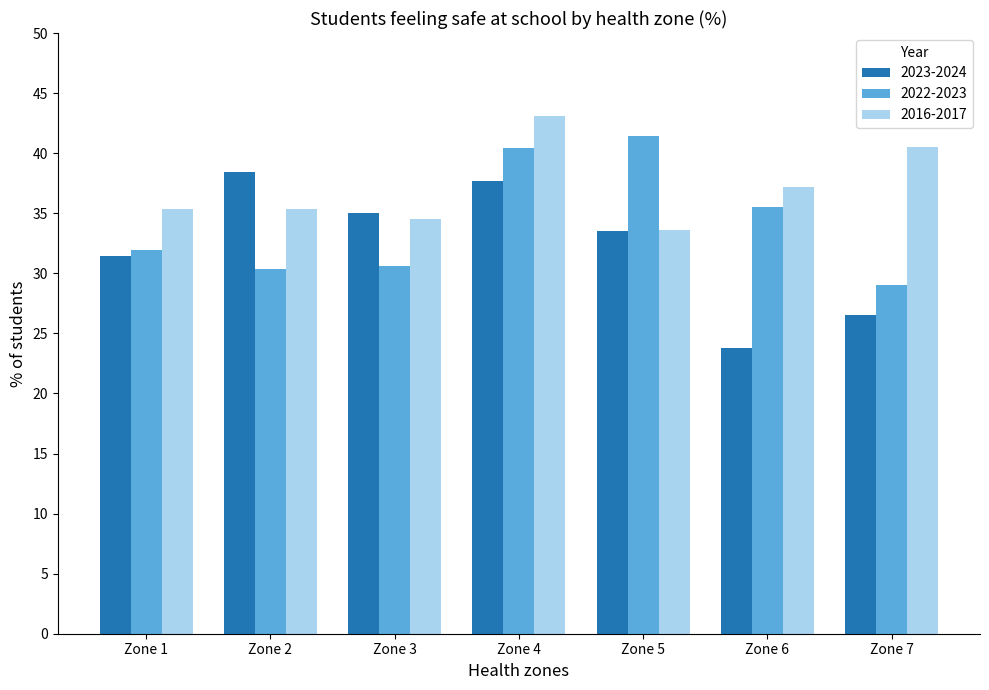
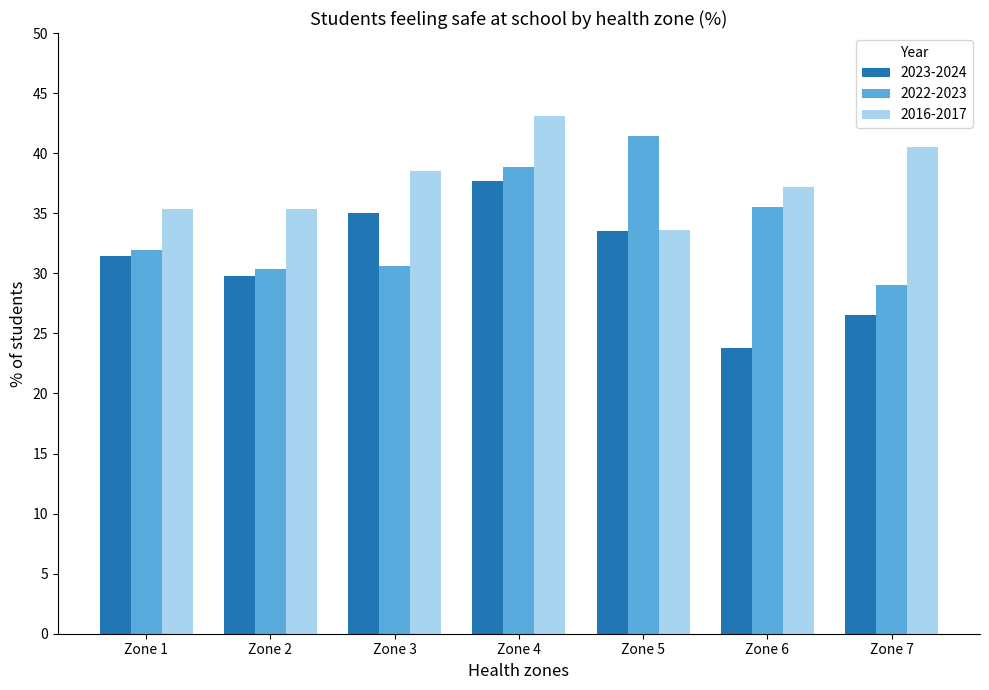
2023-2024, Zone 2: 38.5 -> 29.8
2016-2017, Zone 3: 34.5 -> 38.5
2022-2023, Zone 4: 40.4 -> 38.8
